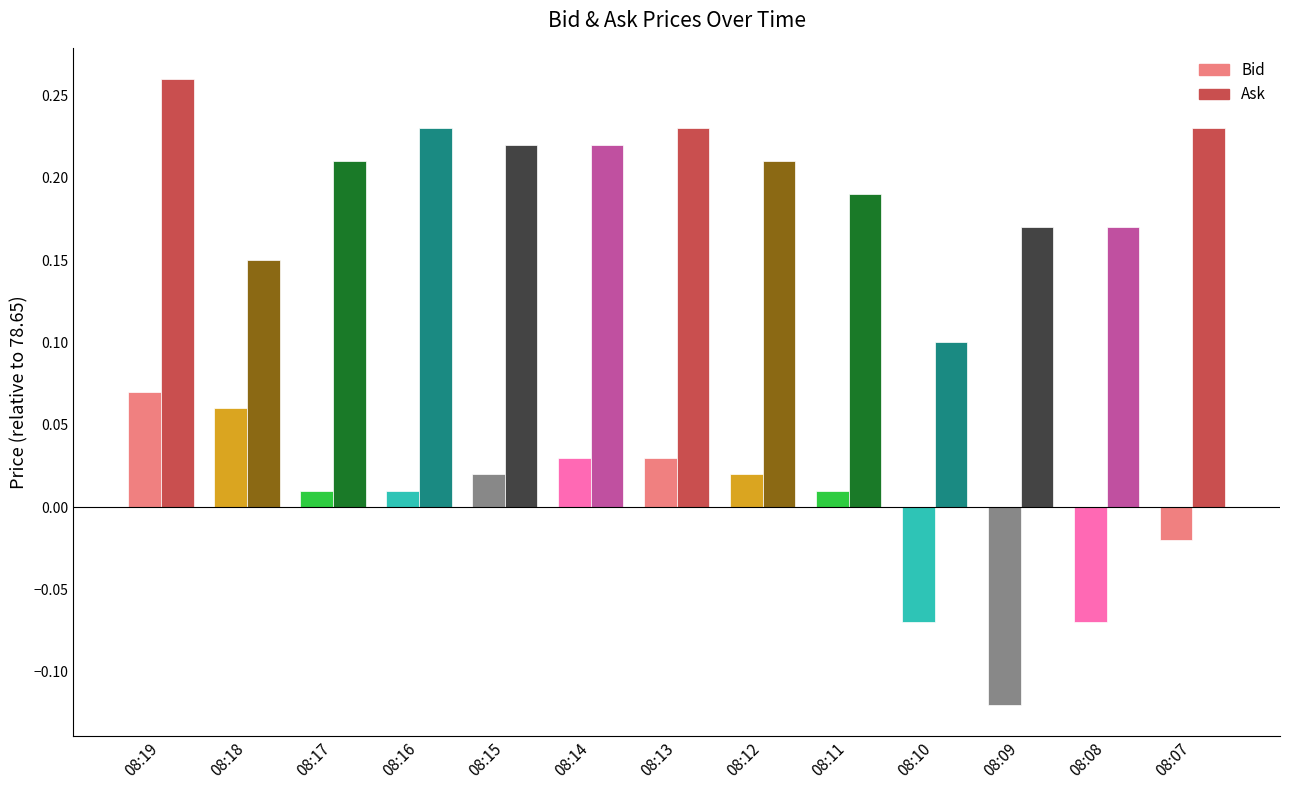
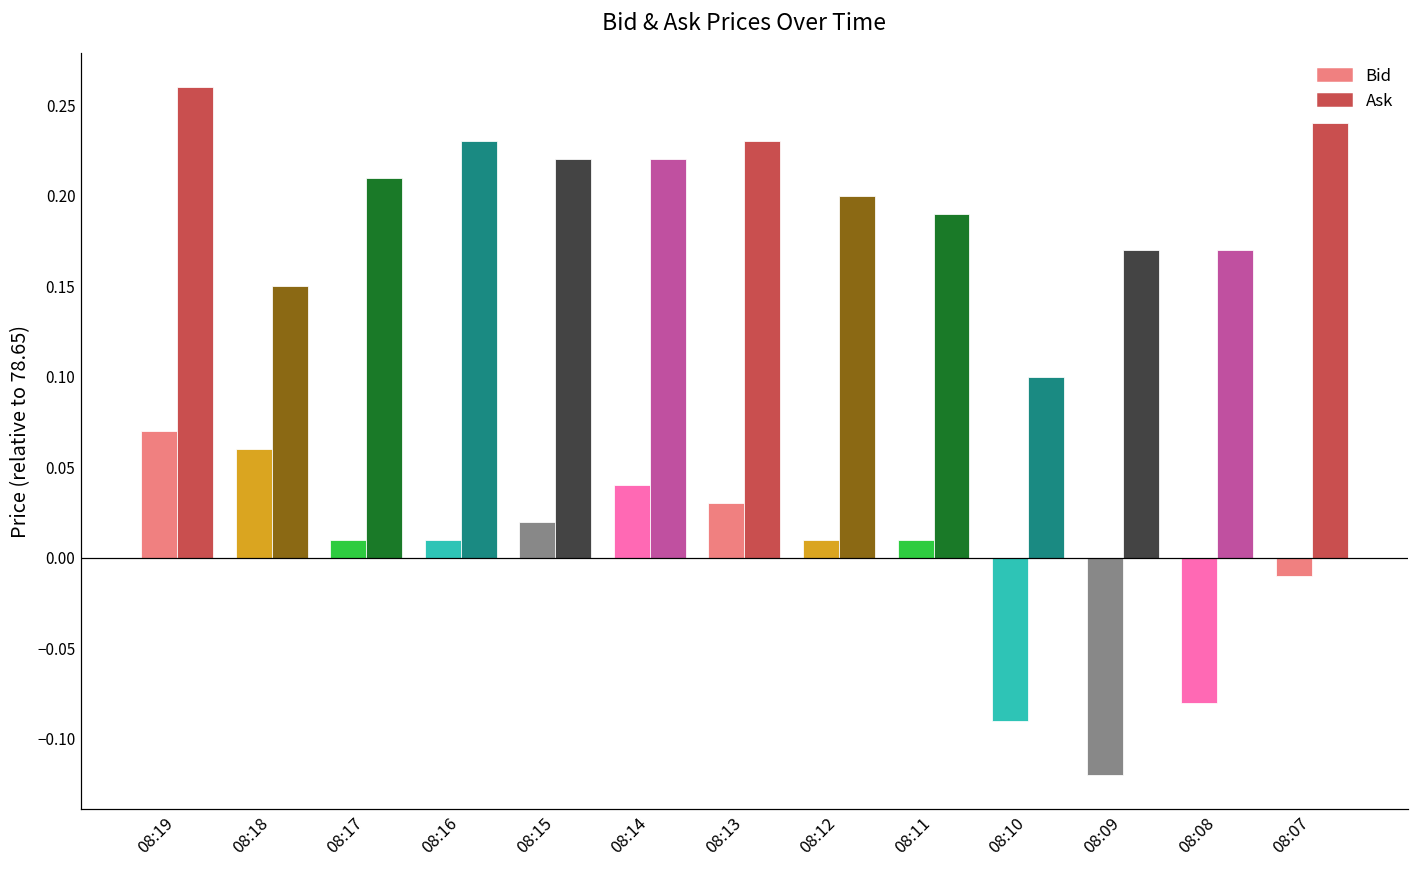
Bid, 08:14: 0.030 -> 0.040
Bid, 08:12: 0.020 -> 0.010
Ask, 08:12: 0.210 -> 0.200
Bid, 08:10: -0.070 -> -0.090
Bid, 08:08: -0.070 -> -0.080
Bid, 08:07: -0.020 -> -0.010
Ask, 08:07: 0.230 -> 0.240
